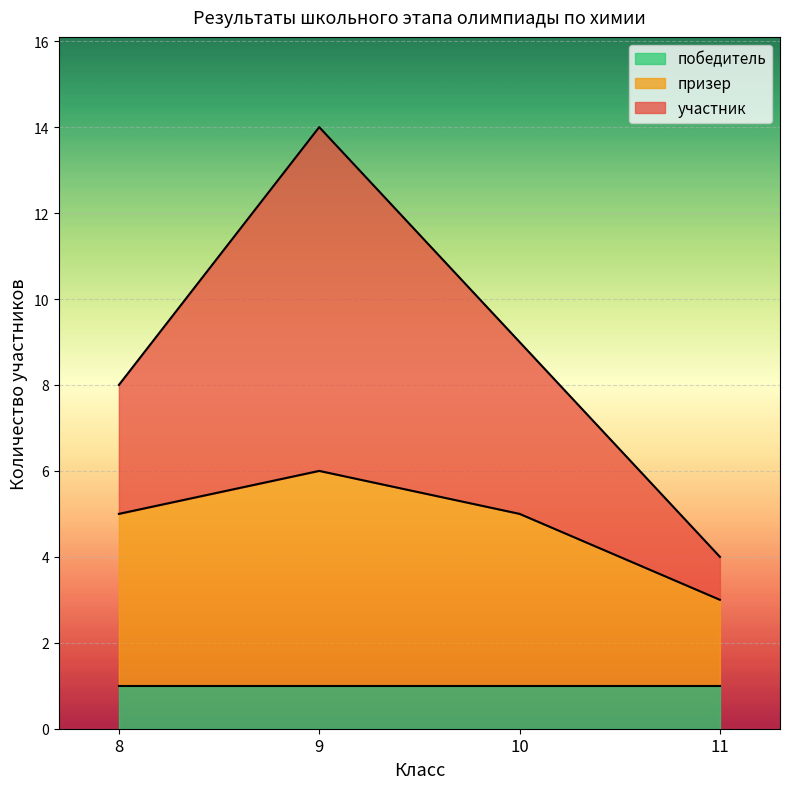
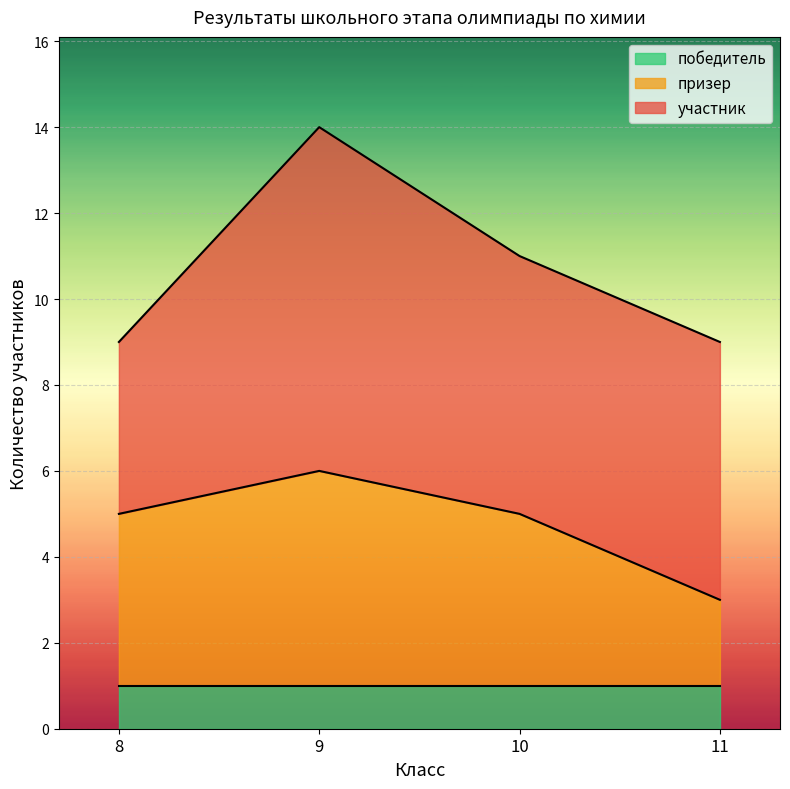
участник, 8: 3 -> 4
участник, 10: 4 -> 6
участник, 11: 1 -> 6
